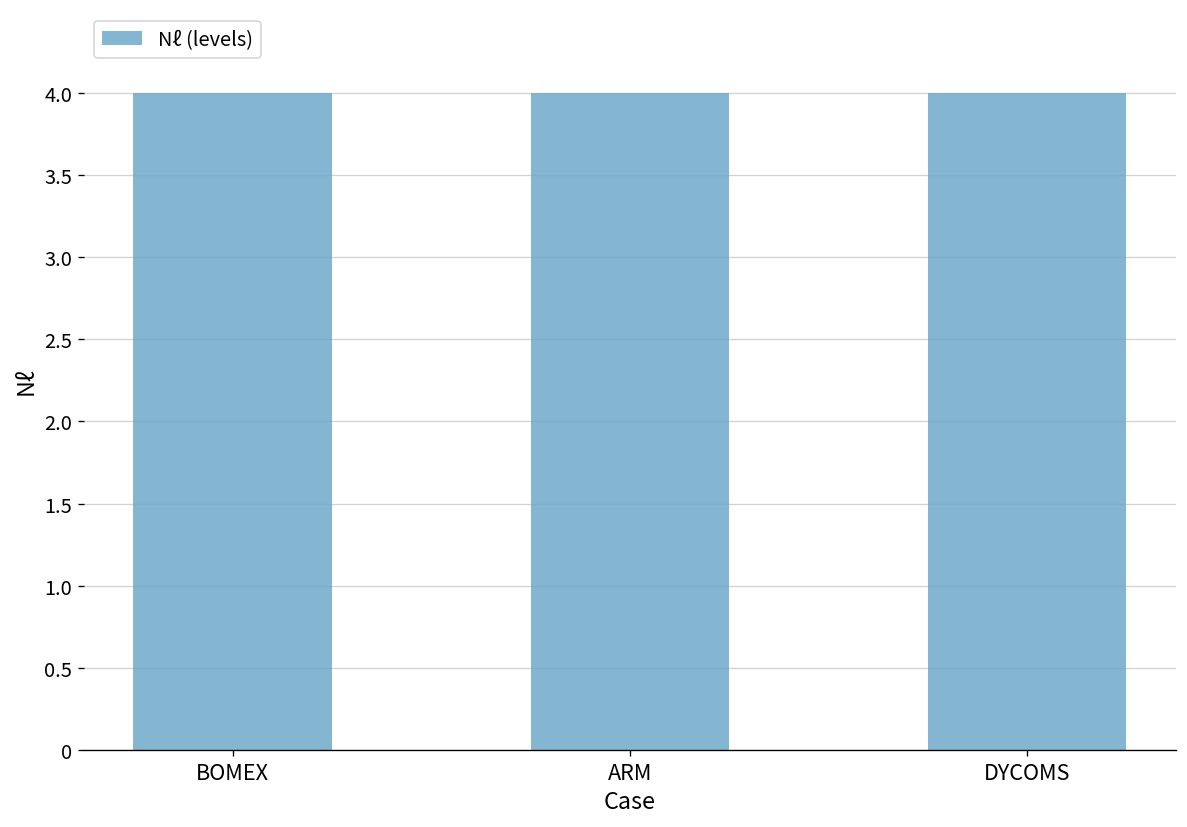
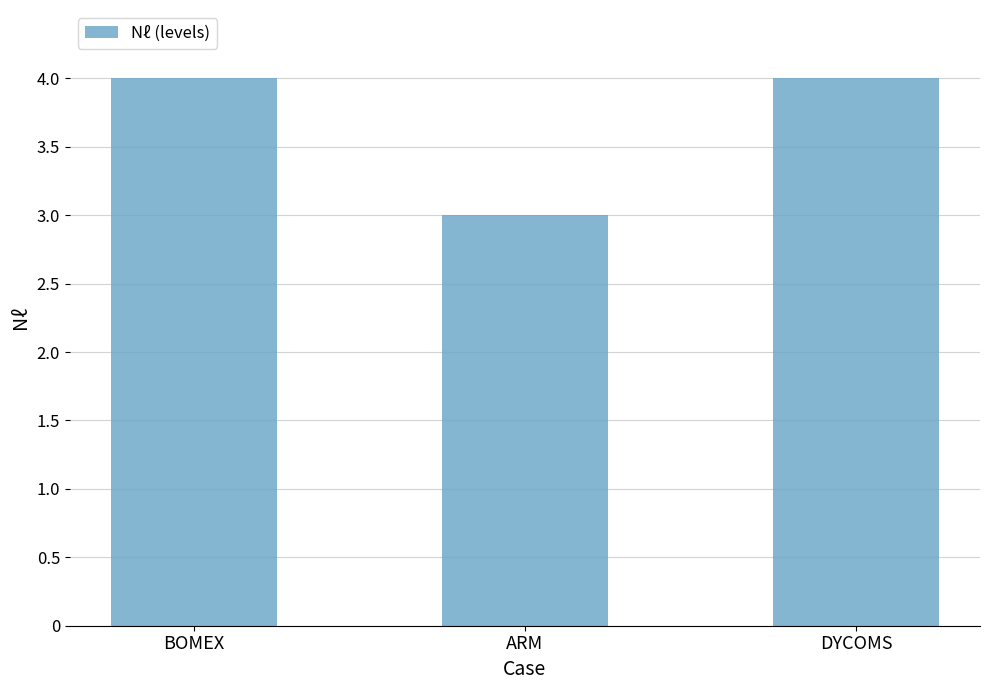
ARM: 4 -> 3
